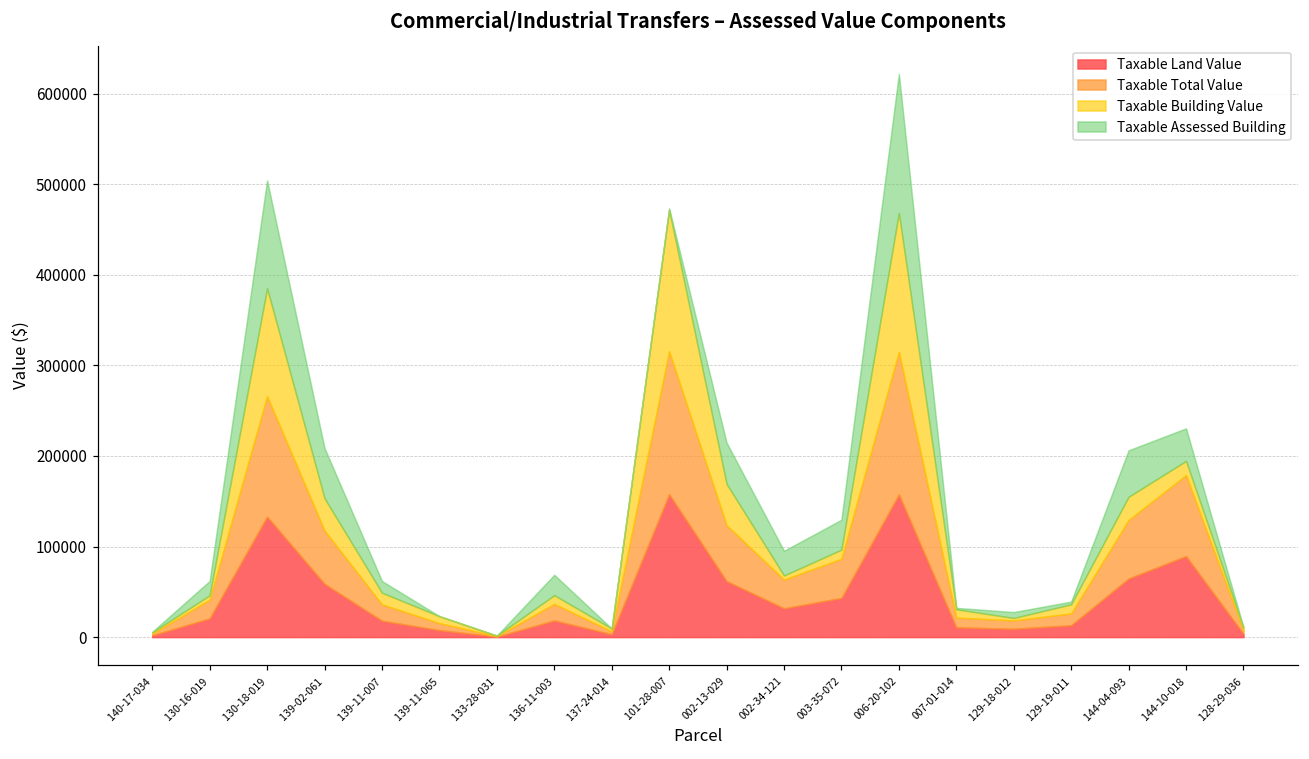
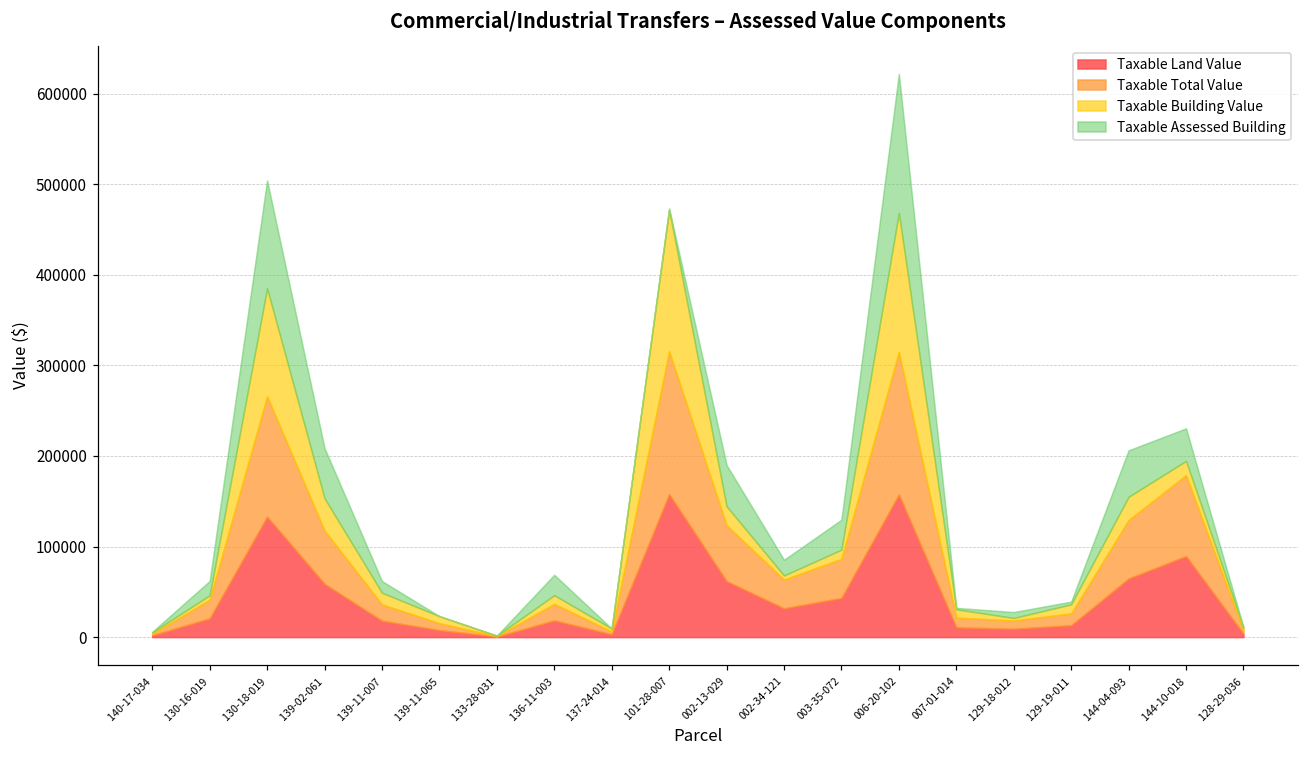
Taxable Building Value, 002-13-029: 50000 -> 20000
Taxable Assessed Building, 002-34-121: 30000 -> 20000
